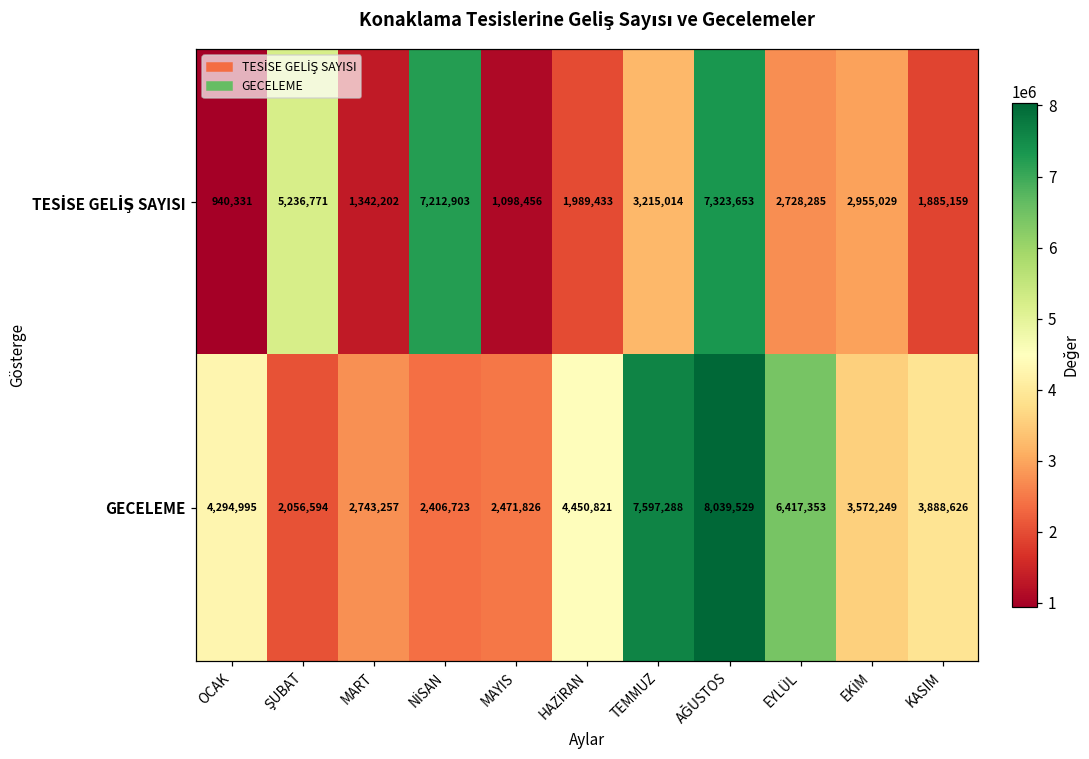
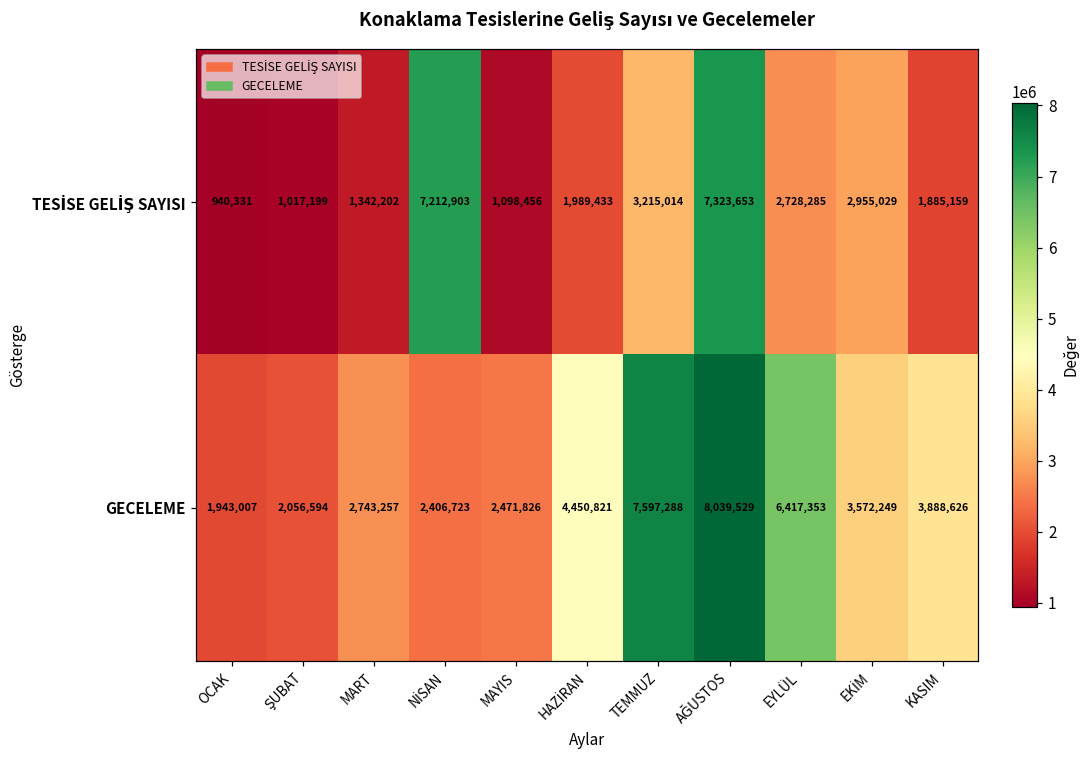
TESİSE GELİŞ SAYISI, ŞUBAT: 5,236,771 -> 1,017,199
GECELEME, OCAK: 4,294,995 -> 1,943,007
